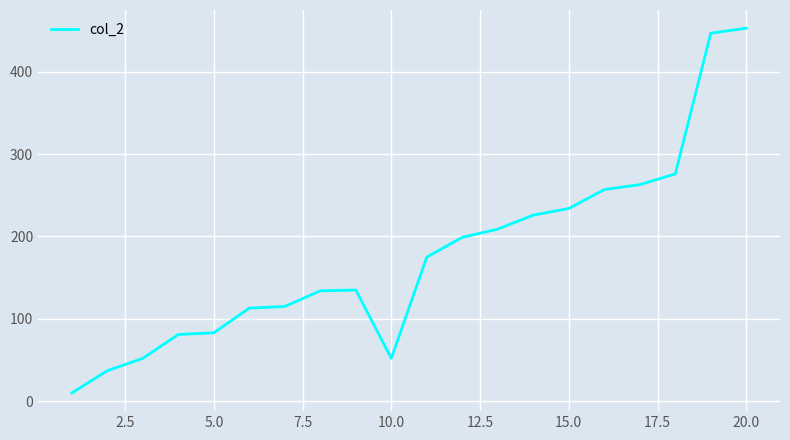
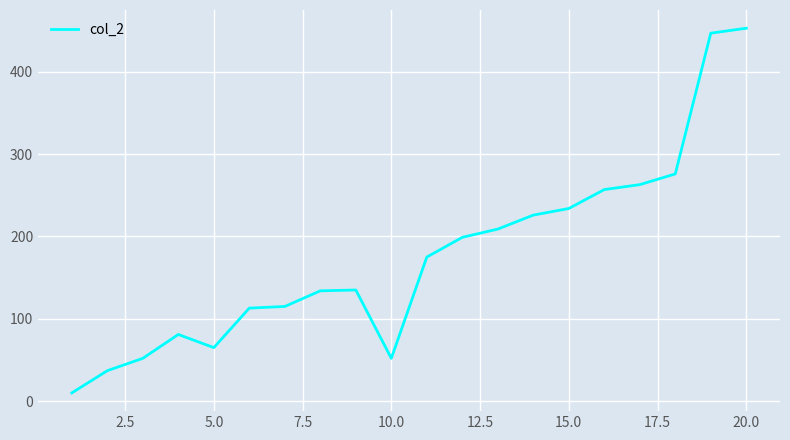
5.0: 80 -> 70
